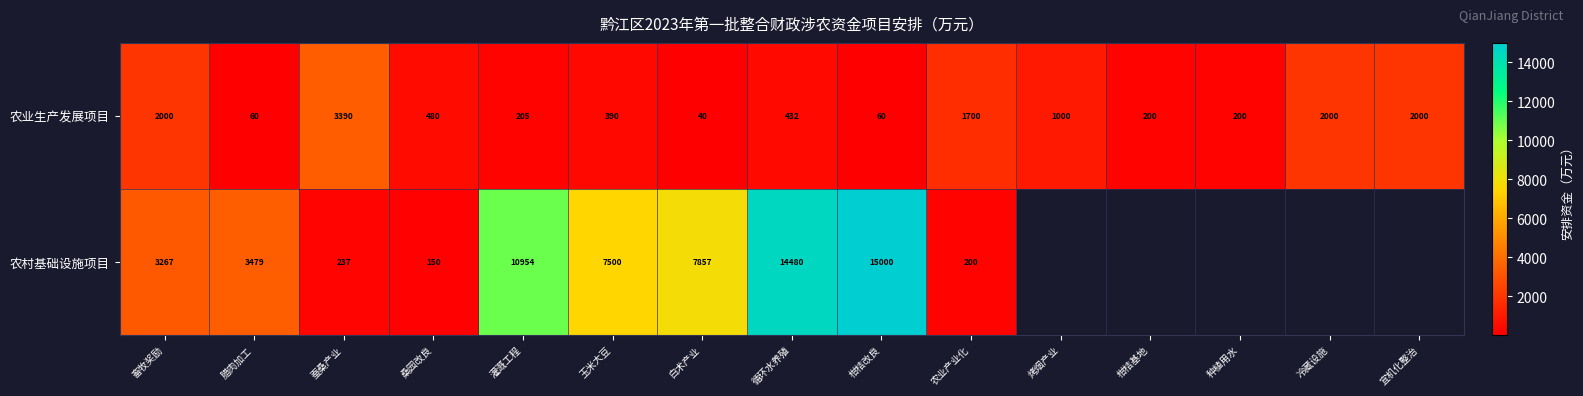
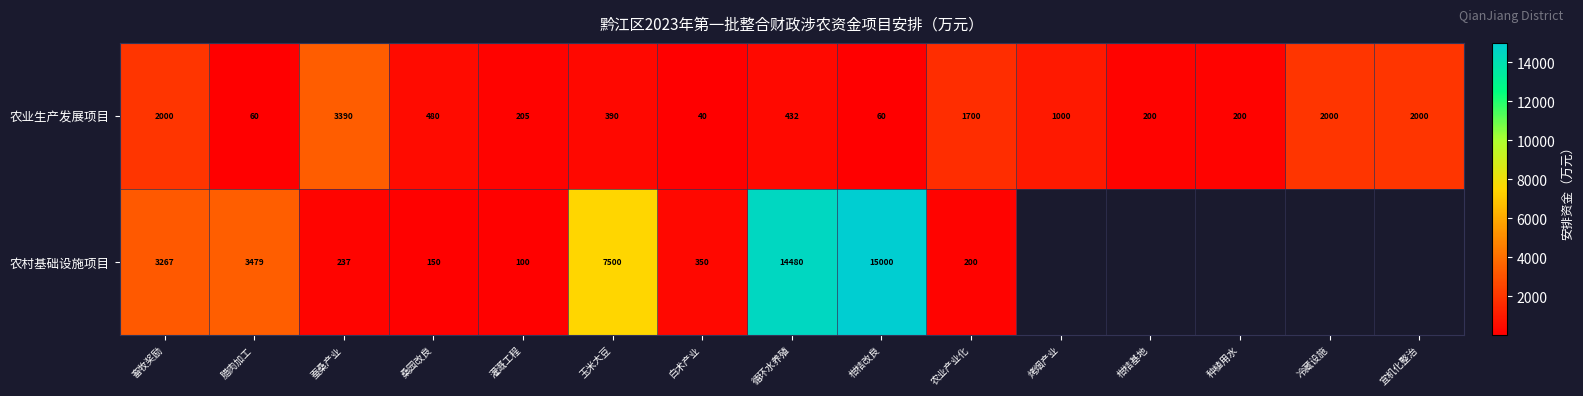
农村基础设施项目, 灌溉工程: 10954 -> 100
农村基础设施项目, 白术产业: 7857 -> 350
